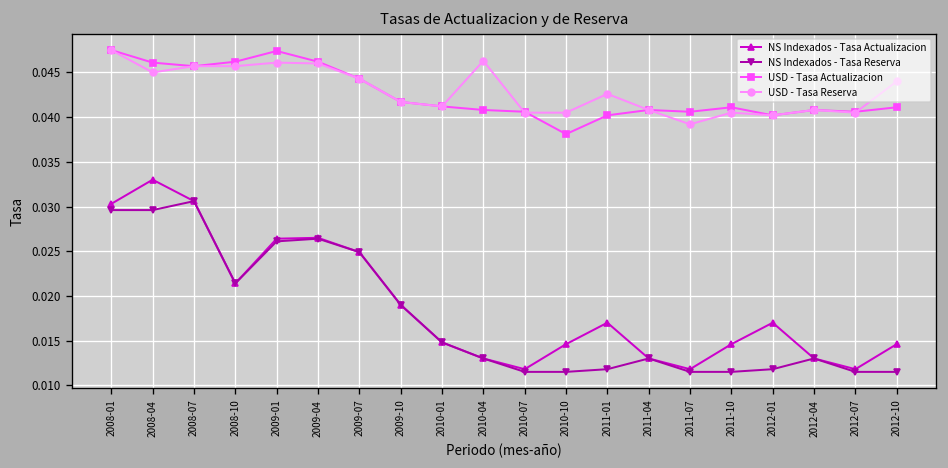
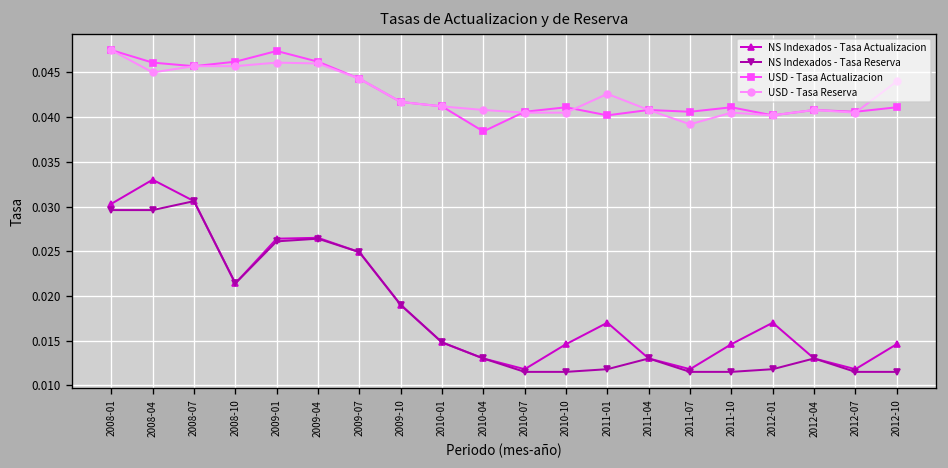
USD - Tasa Actualizacion, 2010-04: 0.041 -> 0.038
USD - Tasa Reserva, 2010-04: 0.046 -> 0.041
USD - Tasa Actualizacion, 2010-10: 0.038 -> 0.041
